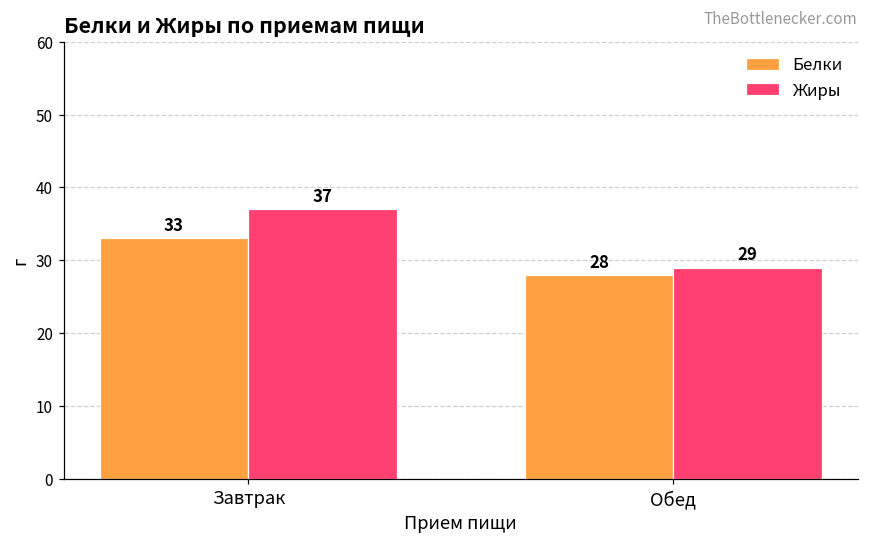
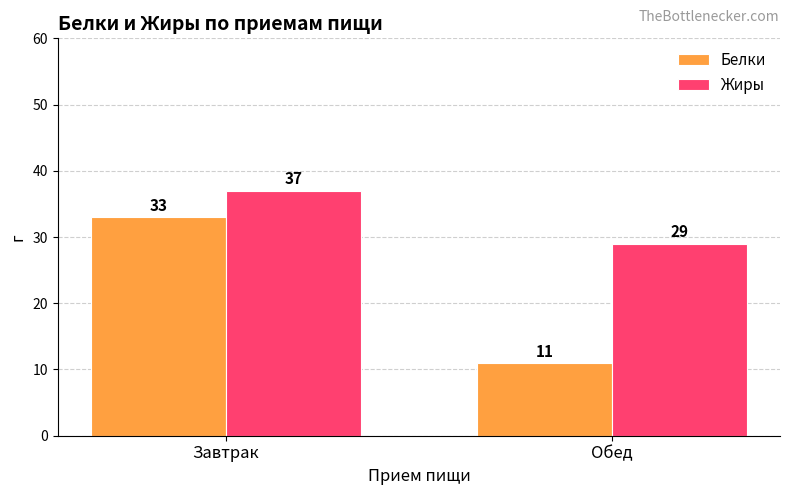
Белки, Обед: 28 -> 11
